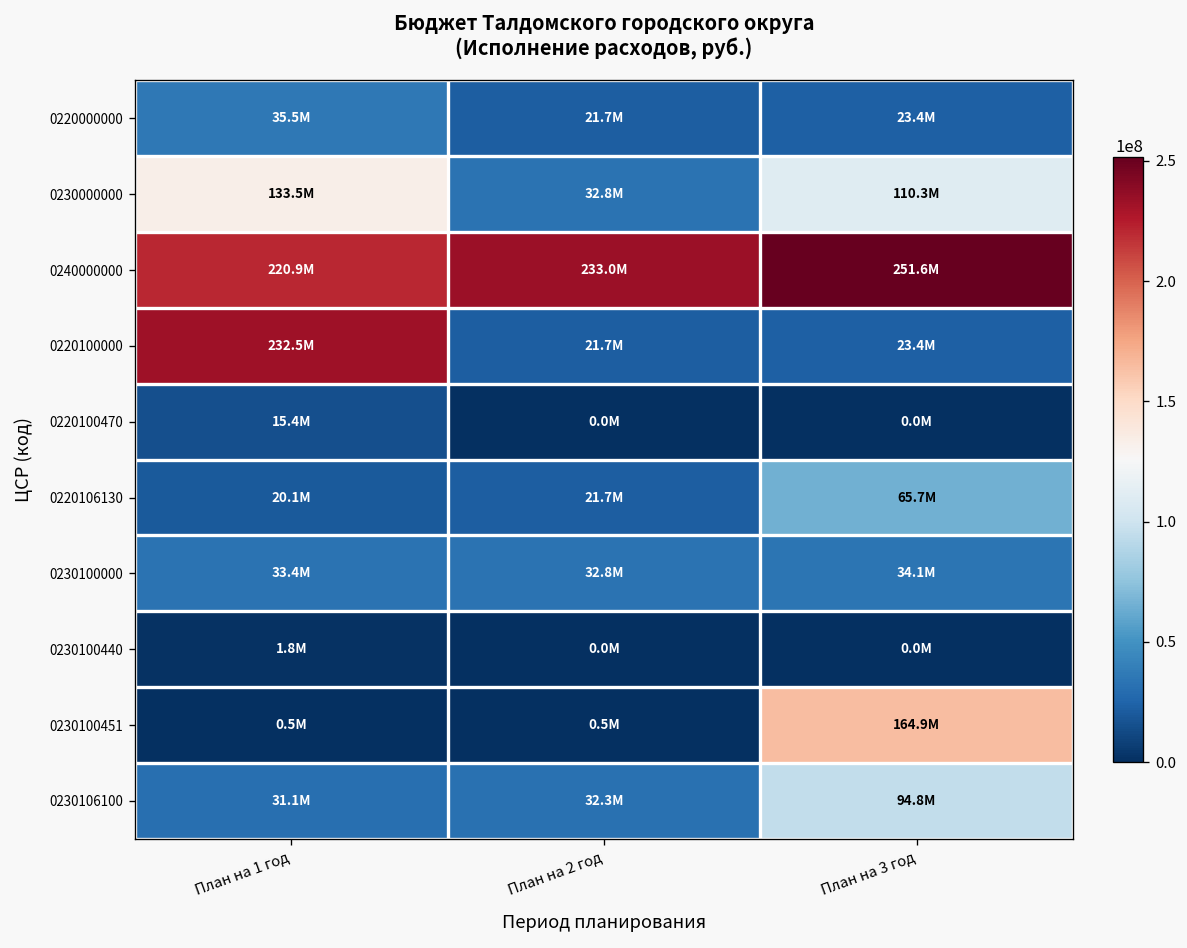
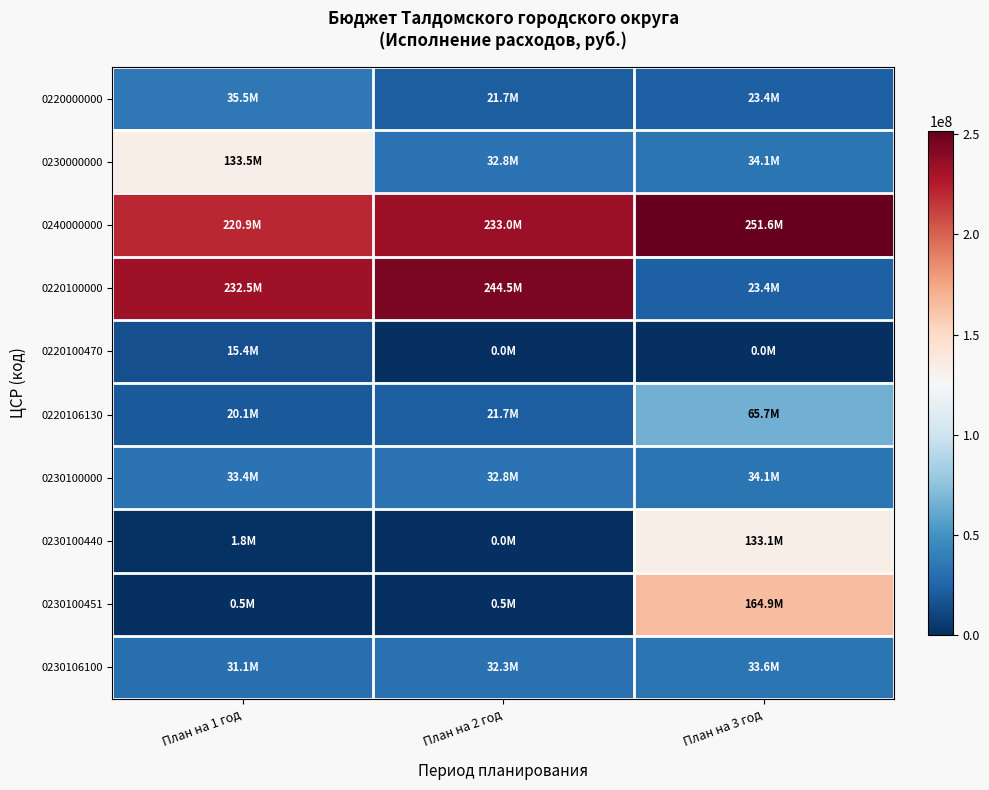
0230000000, План на 3 год: 110.3M -> 34.1M
0220100000, План на 2 год: 21.7M -> 244.5M
0230100440, План на 3 год: 0.0M -> 133.1M
0230106100, План на 3 год: 94.8M -> 33.6M
